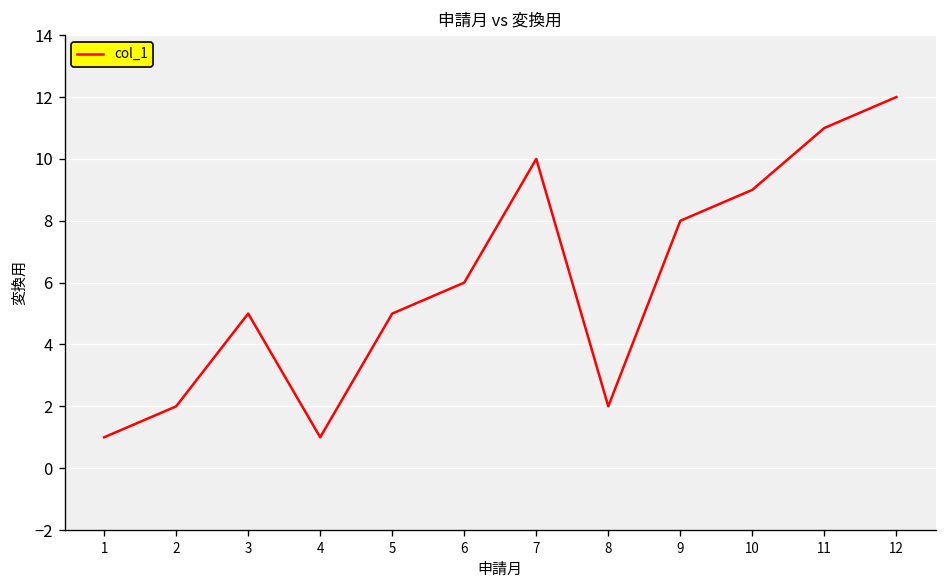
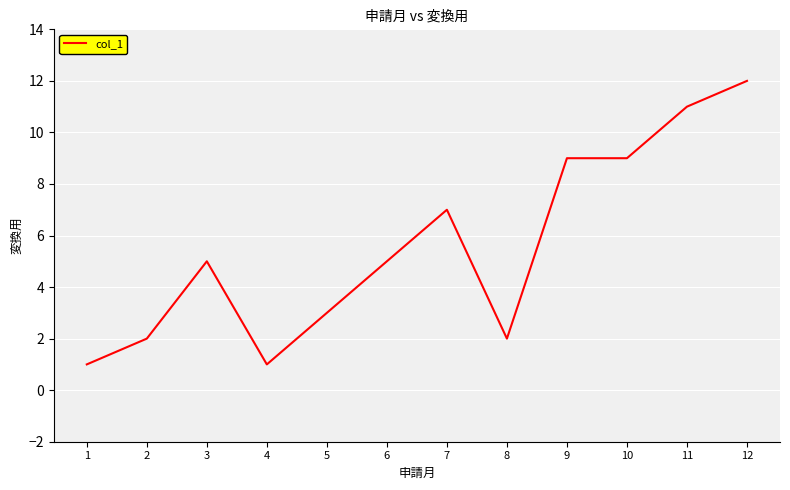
5: 5 -> 3
6: 6 -> 5
7: 10 -> 7
9: 8 -> 9
